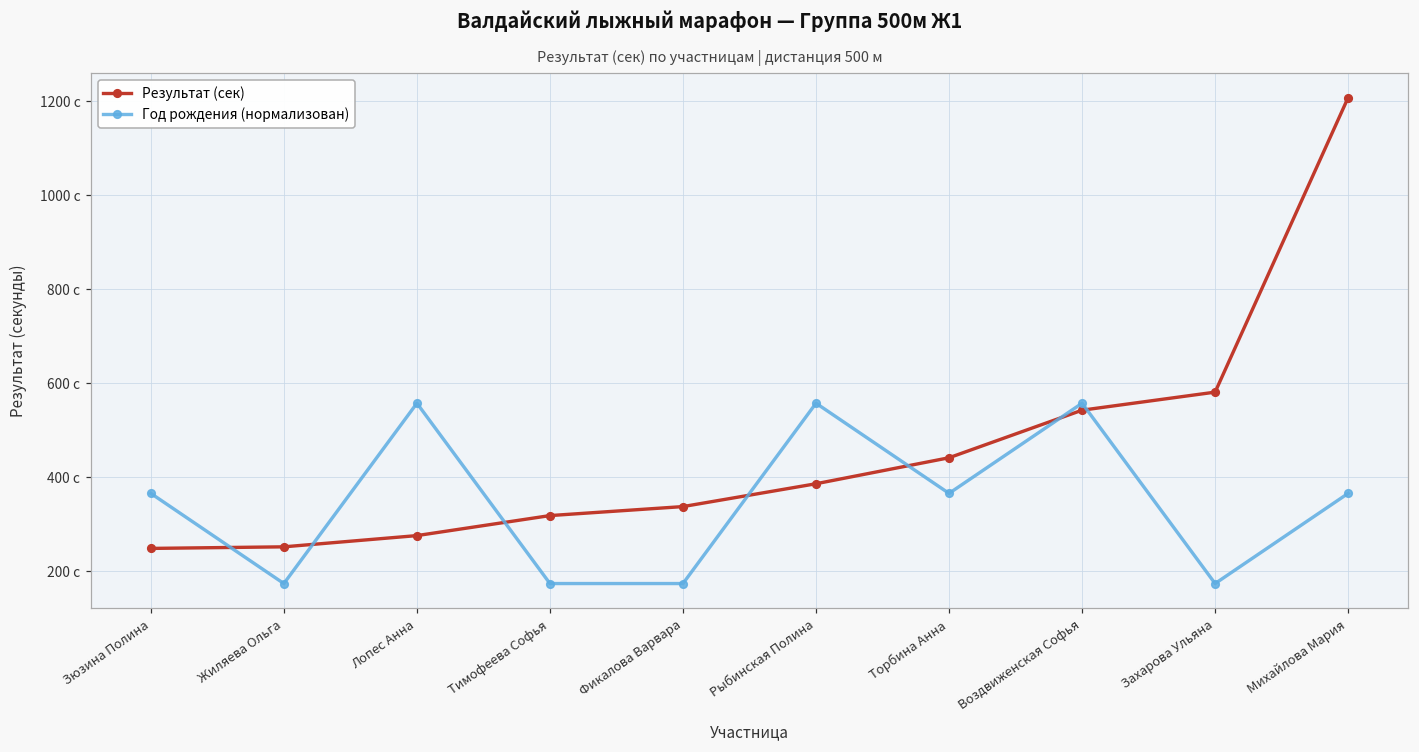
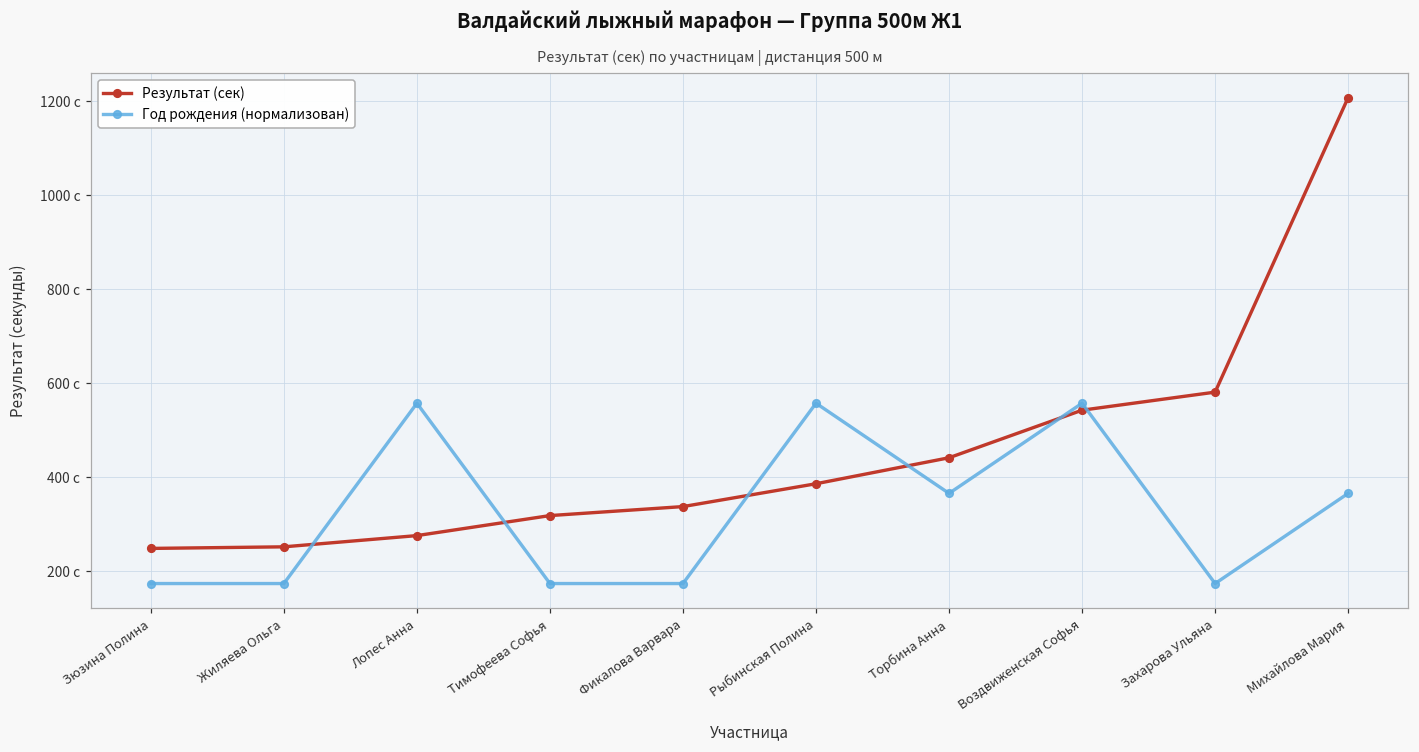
Год рождения (нормализован), Зюзина Полина: 370 с -> 170 с
